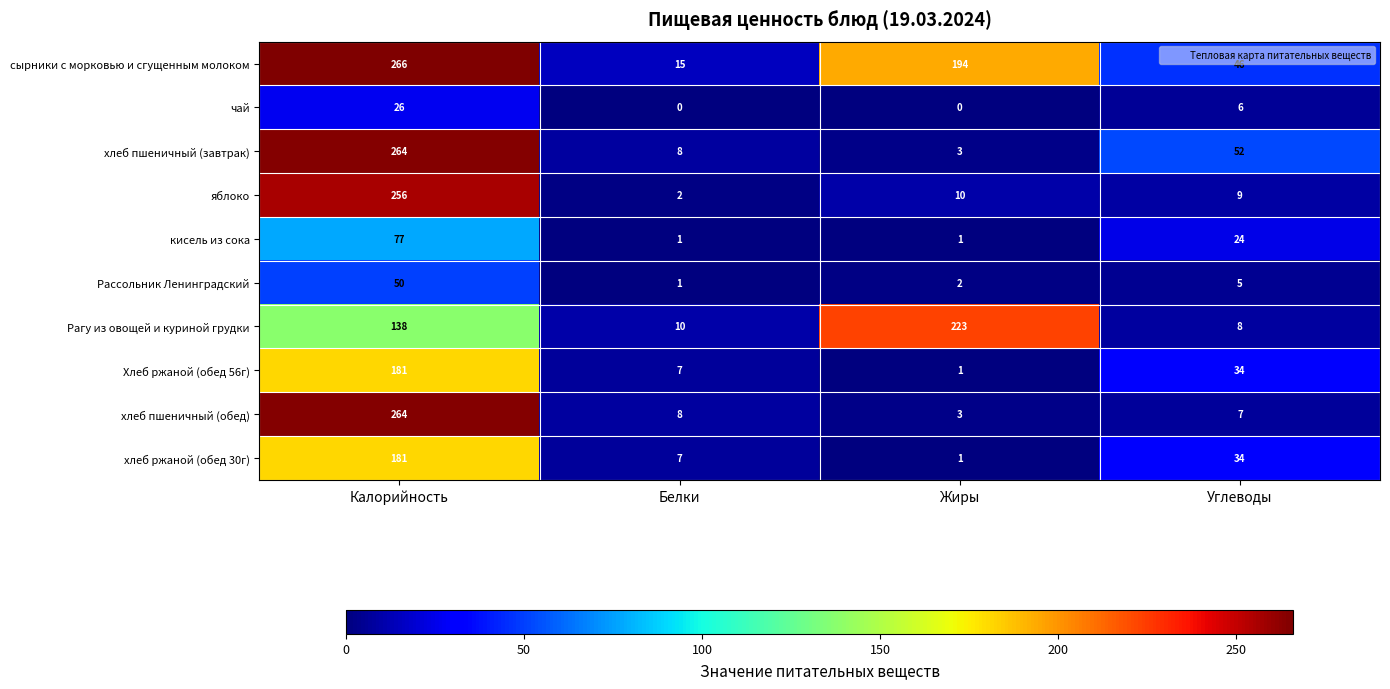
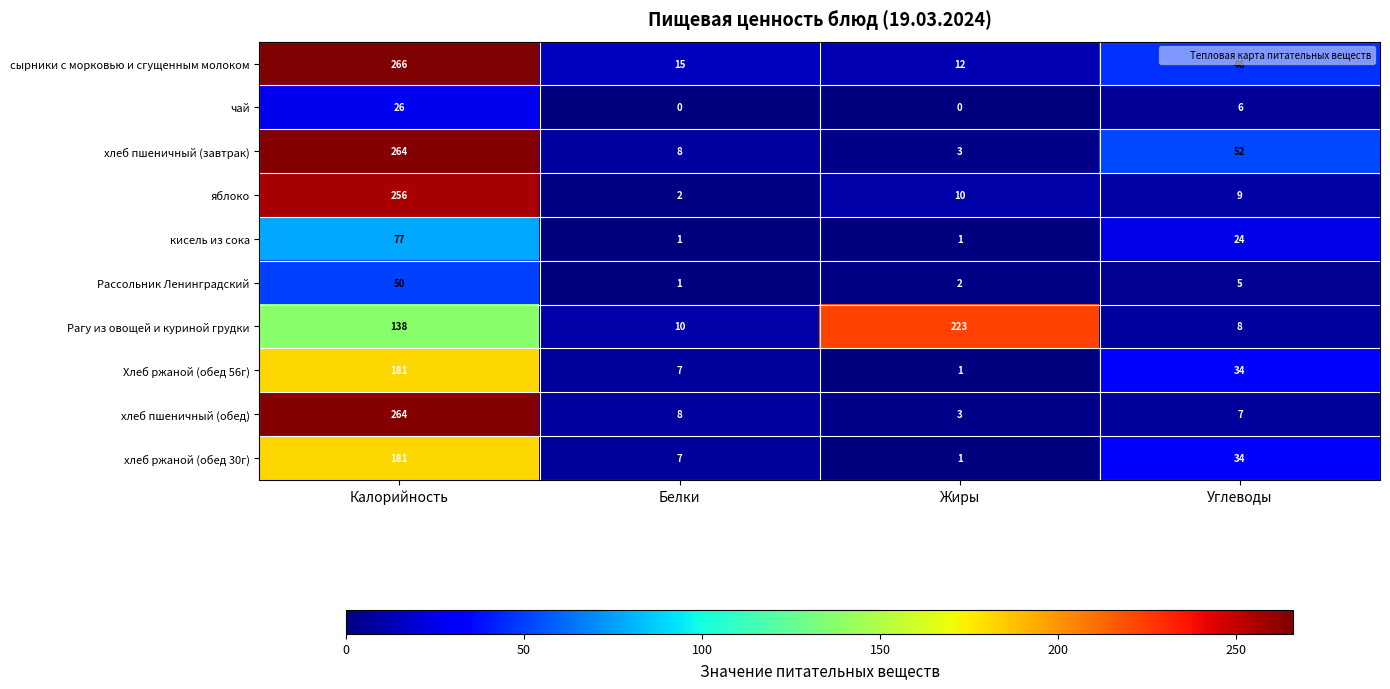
сырники с морковью и сгущенным молоком, Жиры: 194 -> 12
